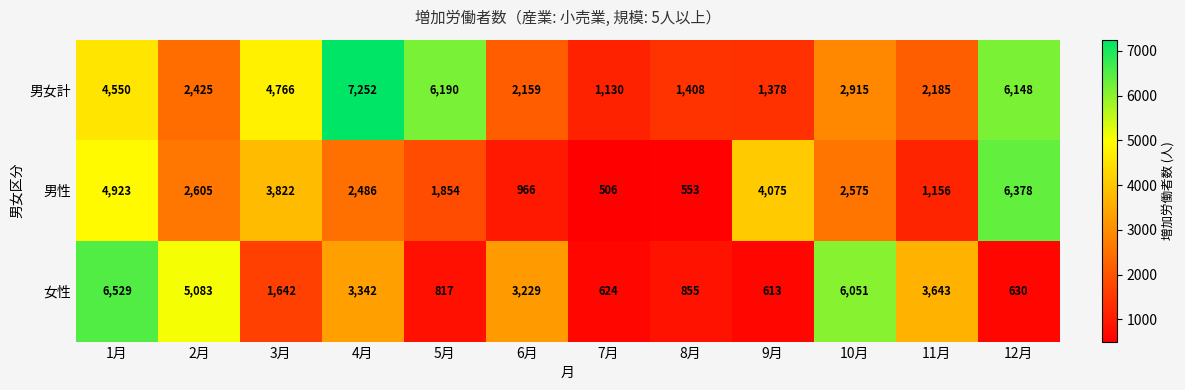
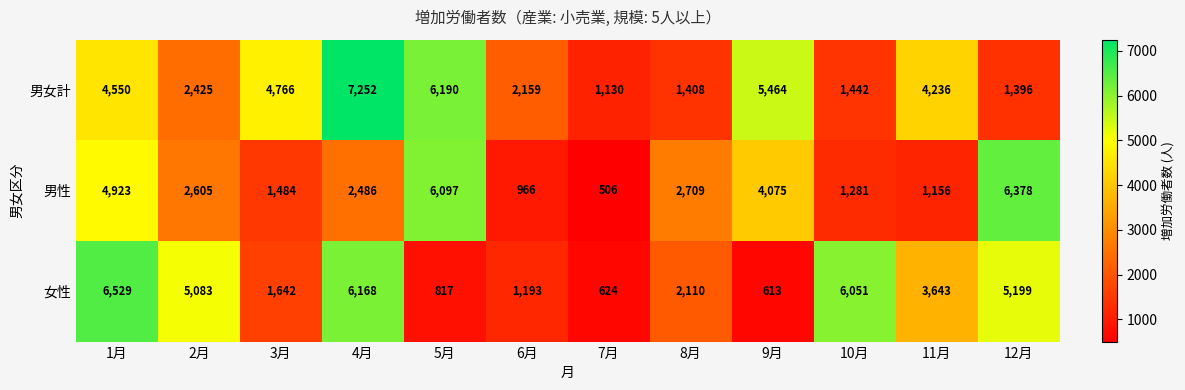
男女計, 9月: 1,378 -> 5,464
男女計, 10月: 2,915 -> 1,442
男女計, 11月: 2,185 -> 4,236
男女計, 12月: 6,148 -> 1,396
男性, 3月: 3,822 -> 1,484
男性, 5月: 1,854 -> 6,097
男性, 8月: 553 -> 2,709
男性, 10月: 2,575 -> 1,281
女性, 4月: 3,342 -> 6,168
女性, 6月: 3,229 -> 1,193
女性, 8月: 855 -> 2,110
女性, 12月: 630 -> 5,199
